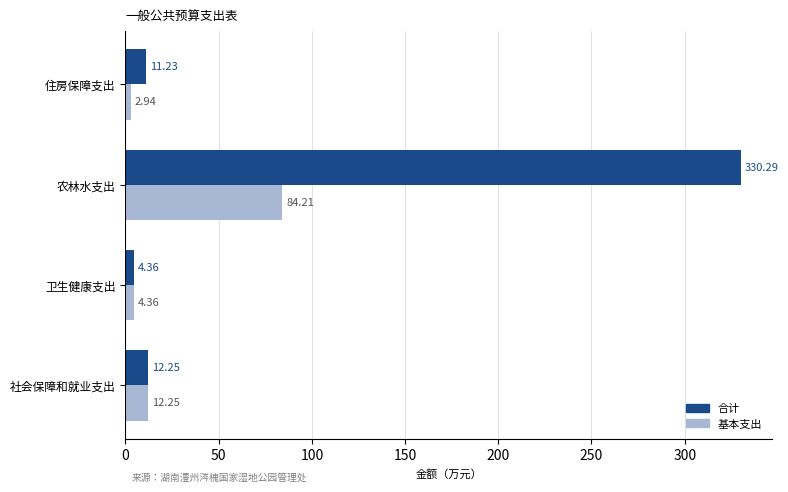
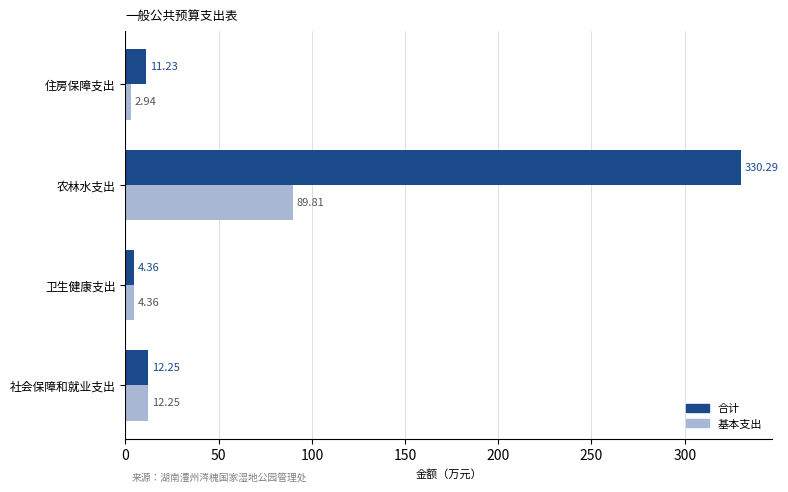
基本支出, 农林水支出: 84.21 -> 89.81
